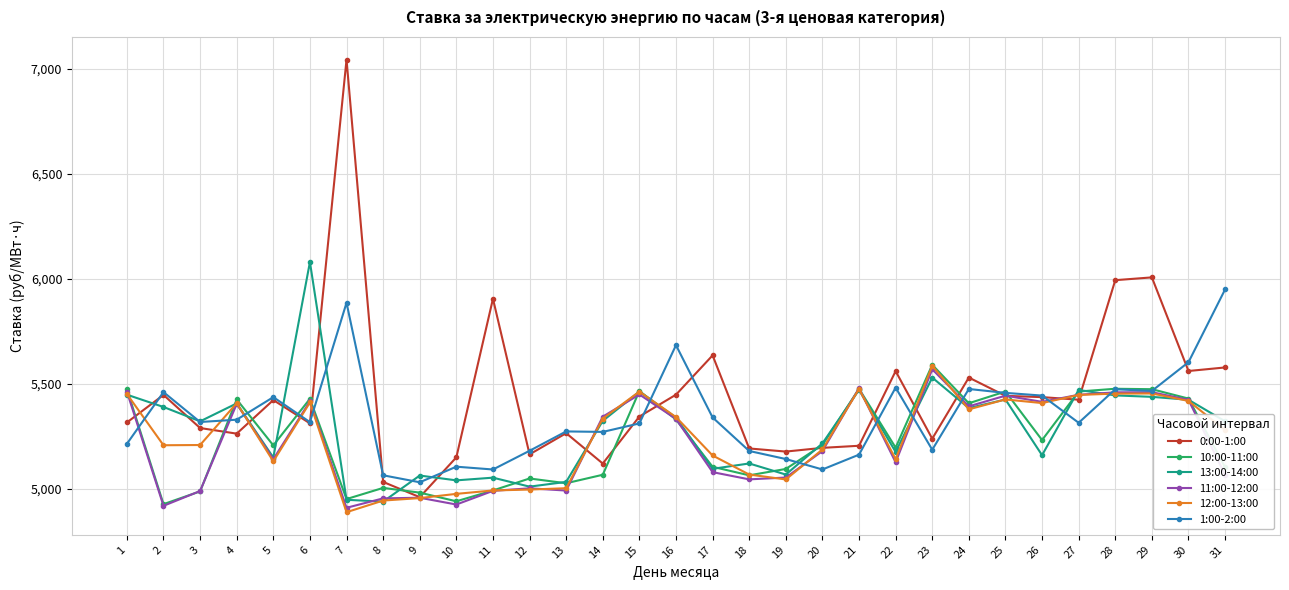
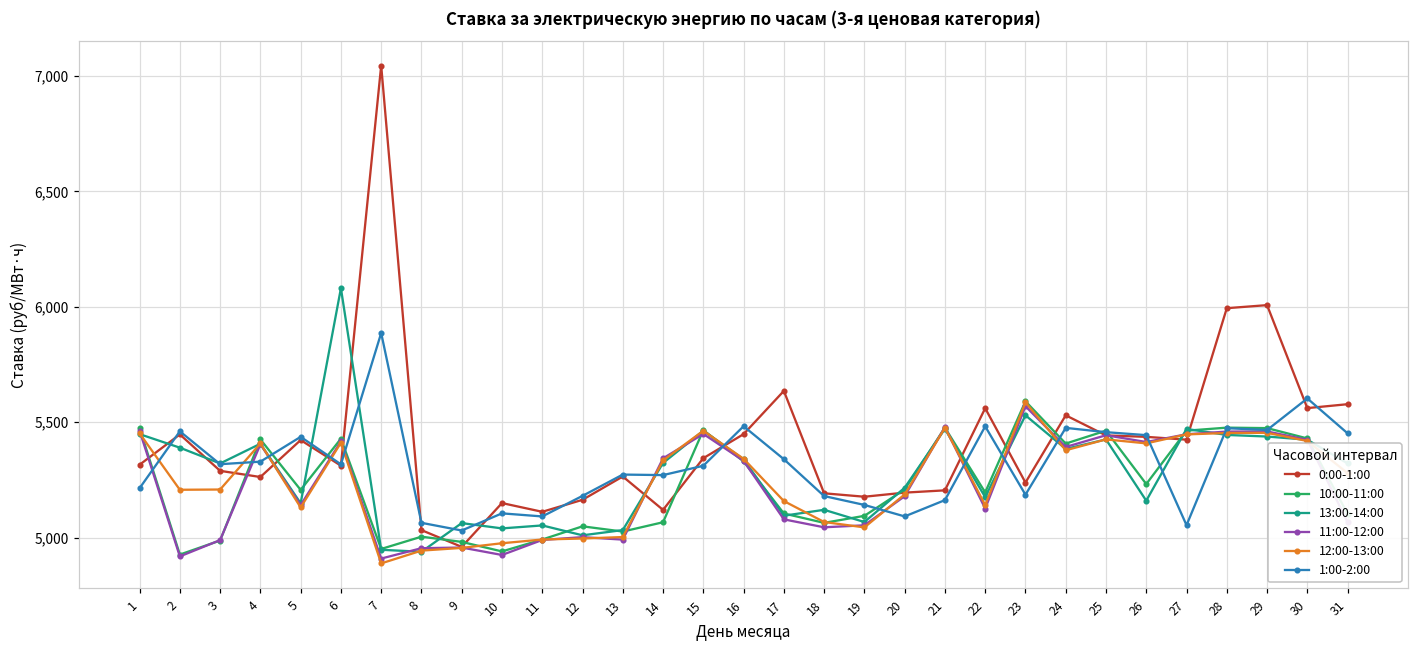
0:00-1:00, 11: 5,910 -> 5,110
1:00-2:00, 16: 5,680 -> 5,480
1:00-2:00, 27: 5,310 -> 5,050
1:00-2:00, 31: 5,950 -> 5,450
